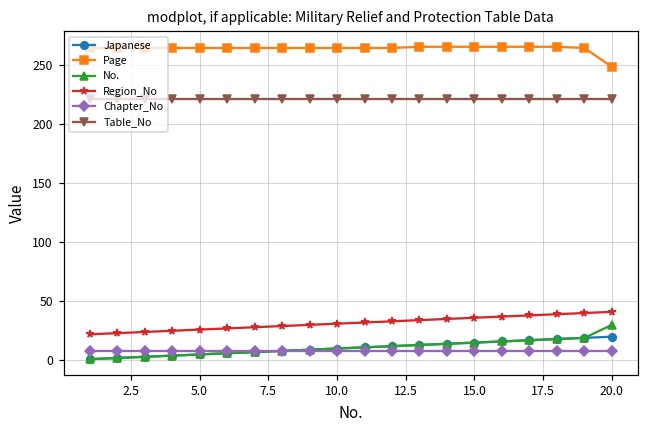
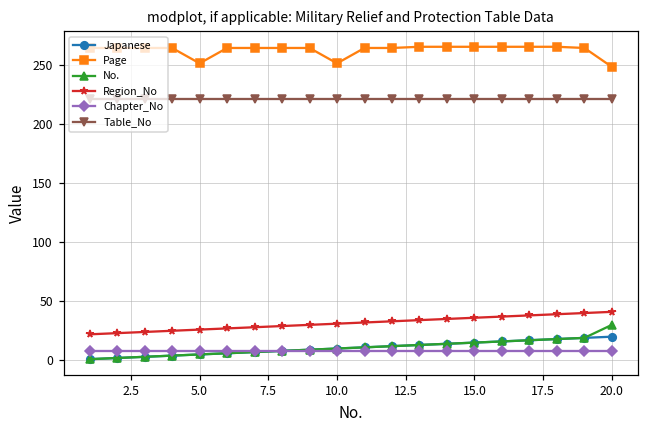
Page, 5.0: 264 -> 251
Page, 10.0: 264 -> 251
